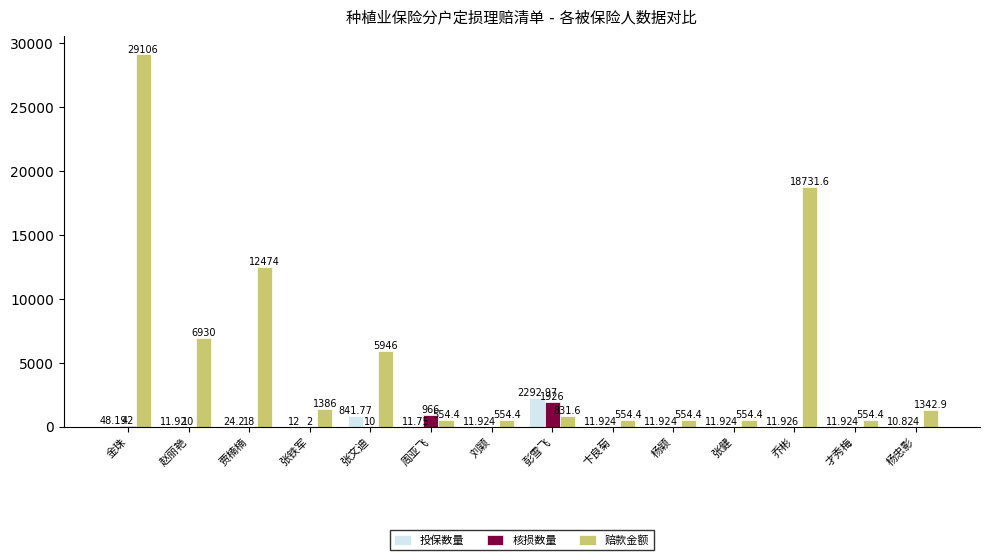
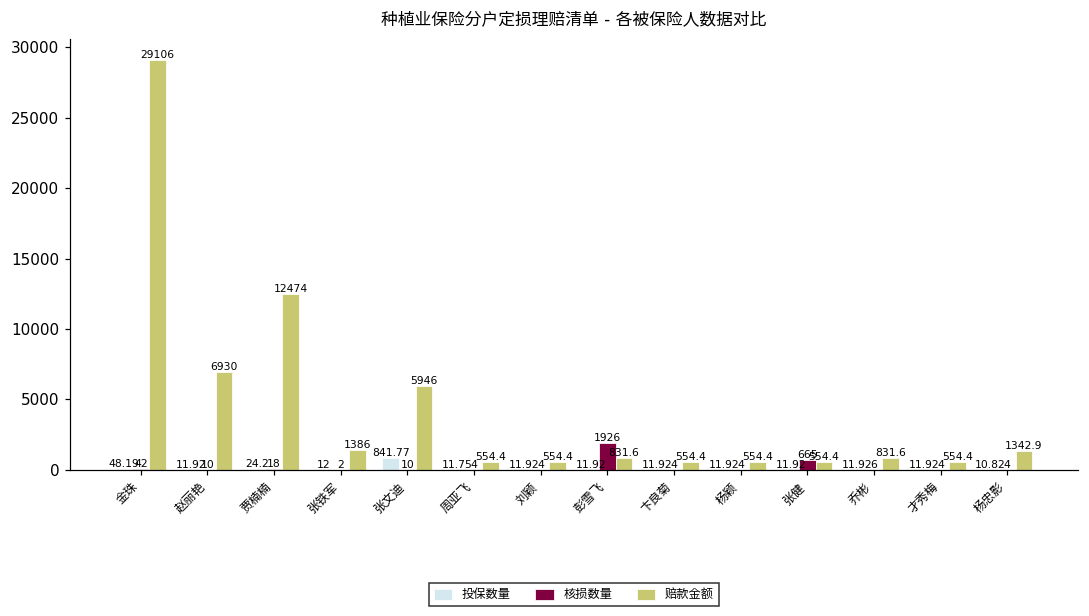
核损数量, 周亚飞: 966 -> 4
投保数量, 彭雪飞: 2292.97 -> 11.92
核损数量, 张健: 4 -> 665
赔款金额, 乔彬: 18731.6 -> 831.6
